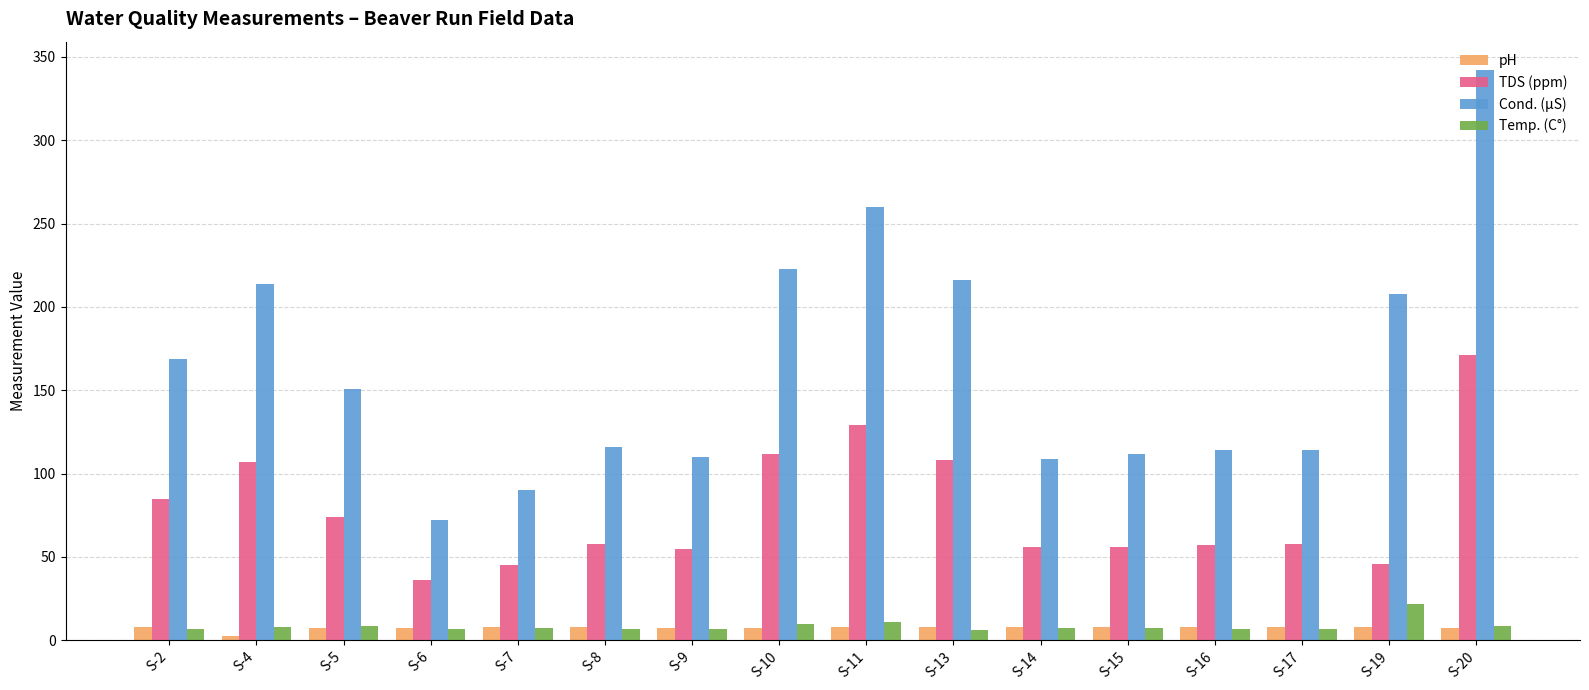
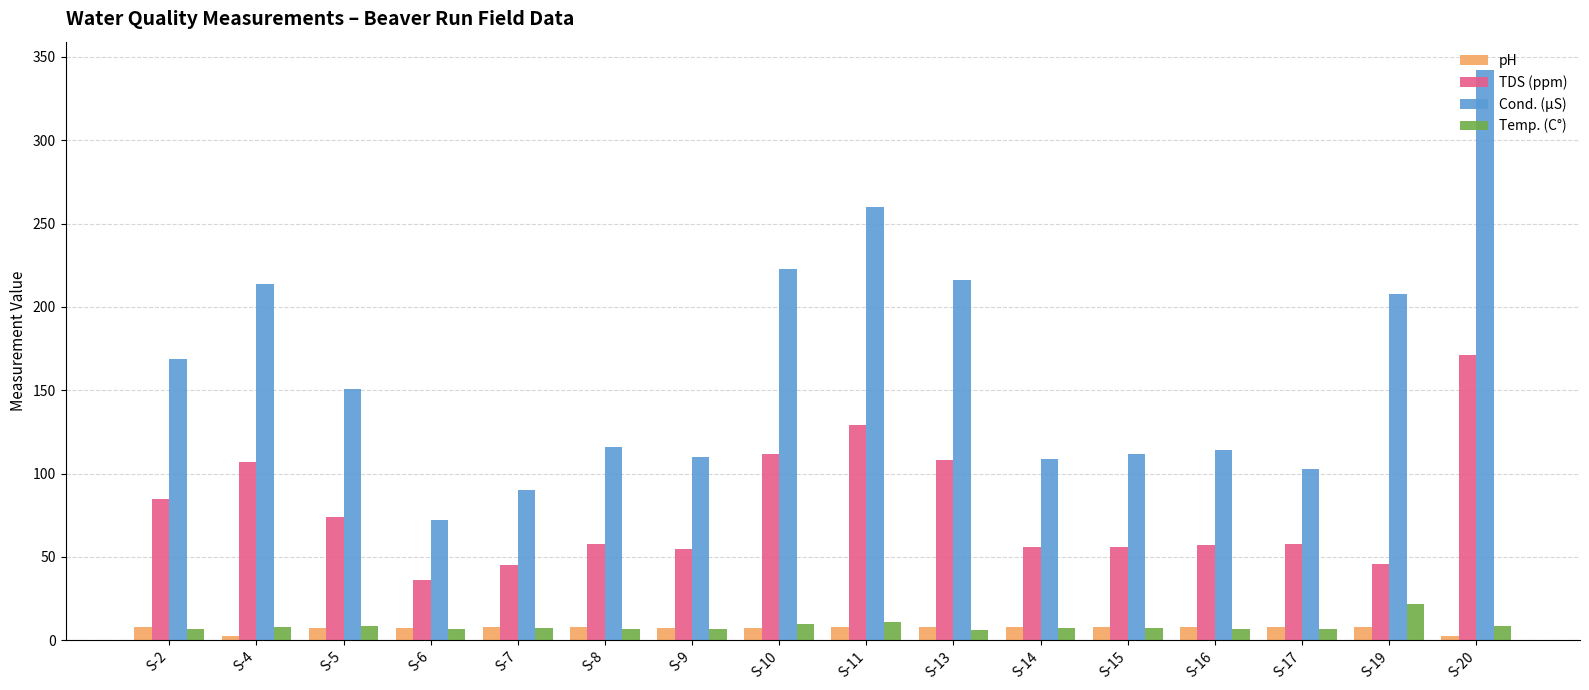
Cond. (µS), S-17: 114 -> 103
pH, S-20: 7 -> 2
